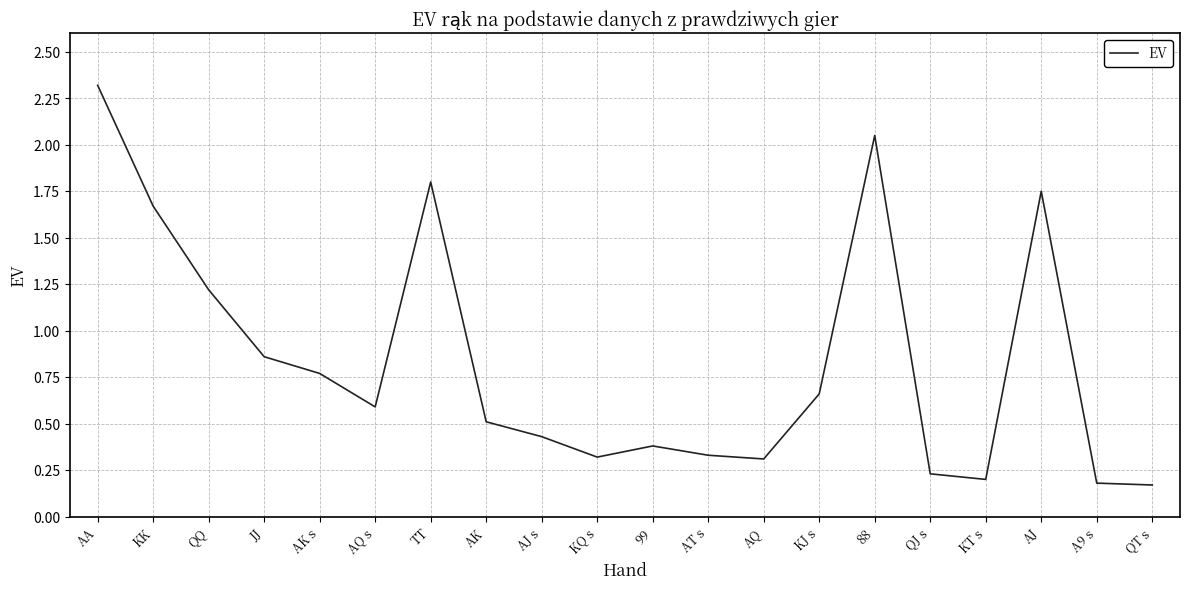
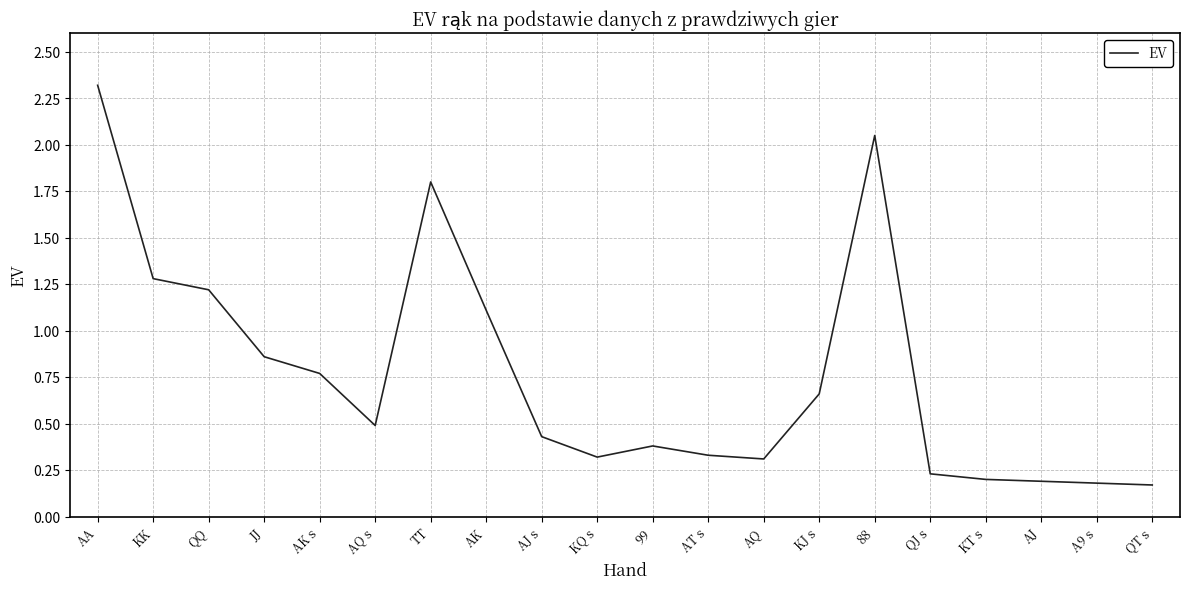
KK: 1.67 -> 1.28
AQ s: 0.59 -> 0.49
AK: 0.51 -> 1.11
AJ: 1.75 -> 0.19
